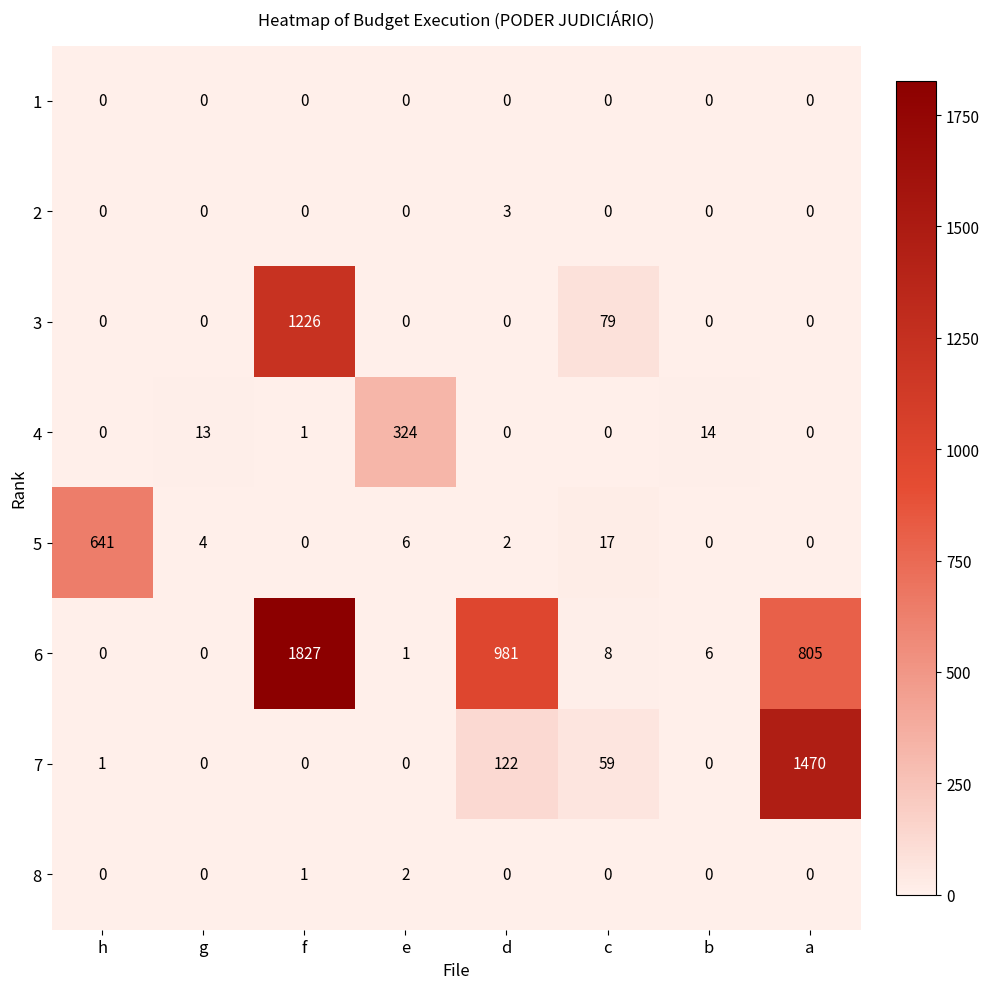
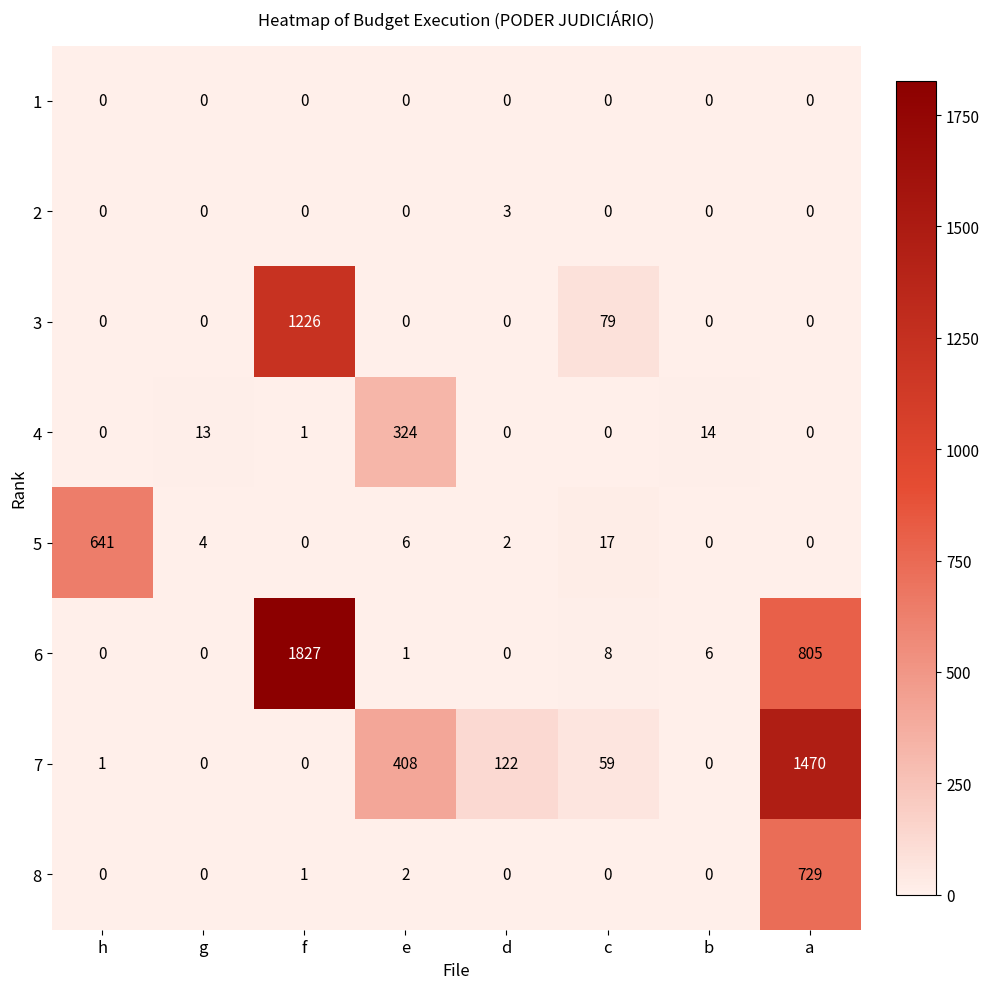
6, d: 981 -> 0
7, e: 0 -> 408
8, a: 0 -> 729
